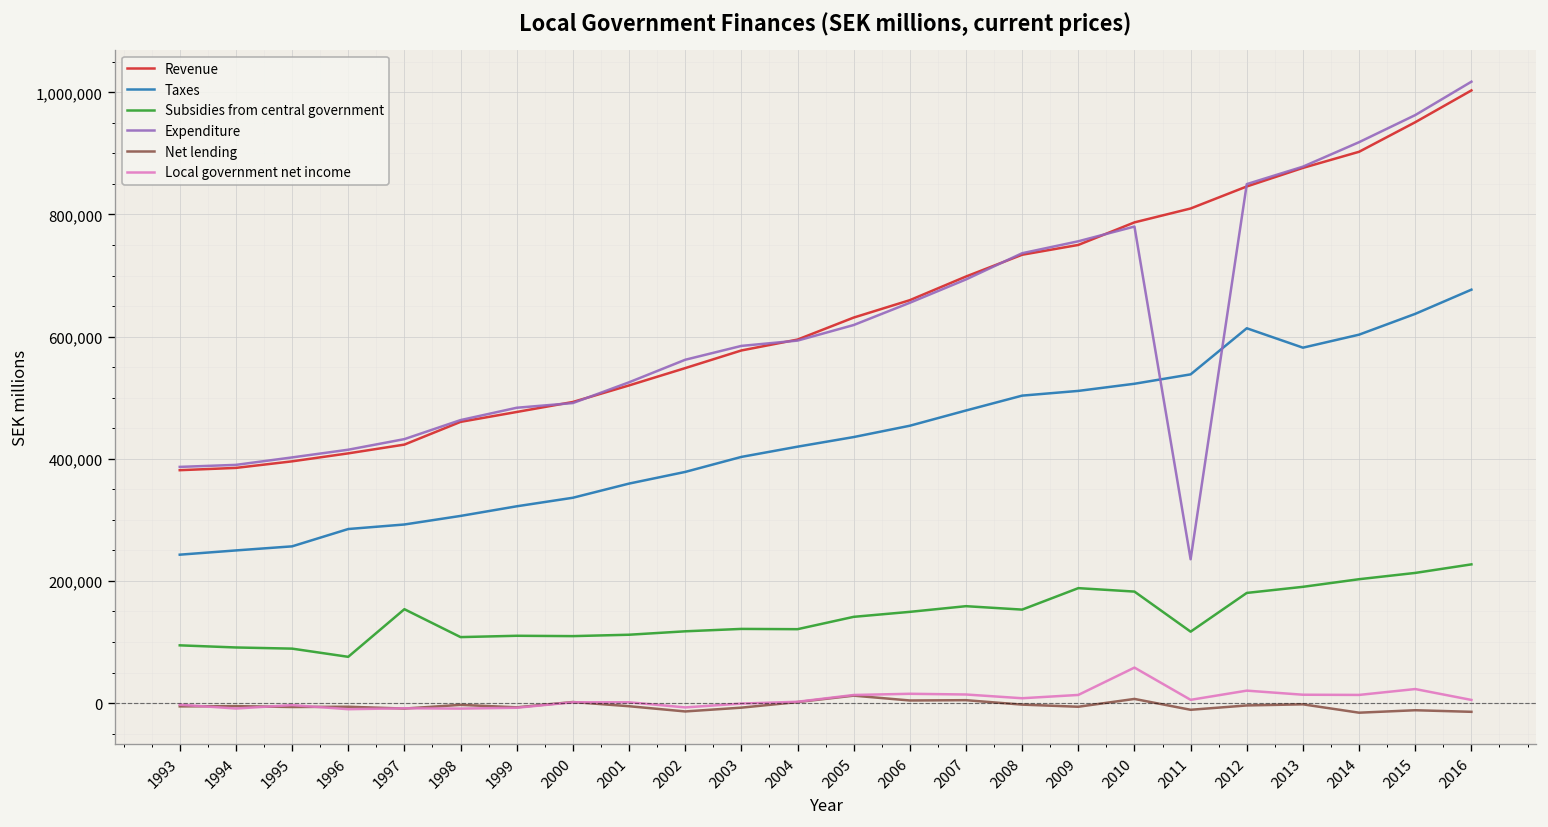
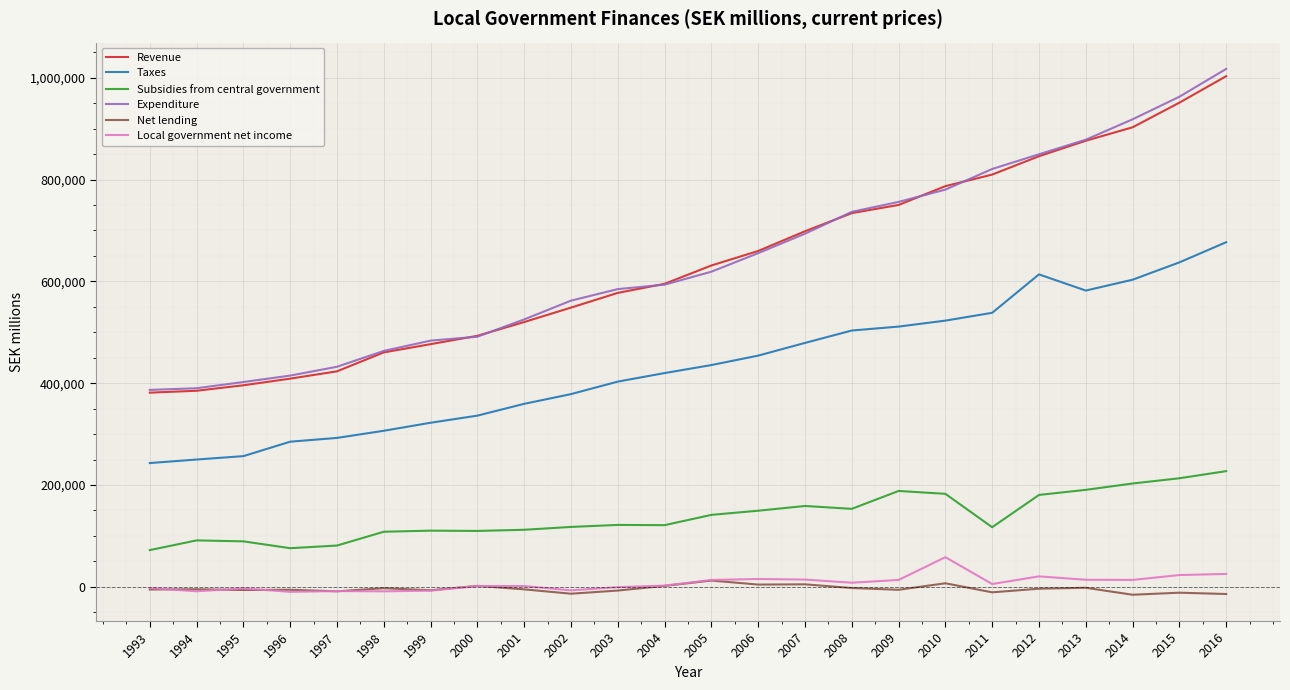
Subsidies from central government, 1993: 90,000 -> 70,000
Subsidies from central government, 1997: 150,000 -> 80,000
Expenditure, 2011: 240,000 -> 820,000
Local government net income, 2016: 10,000 -> 30,000
